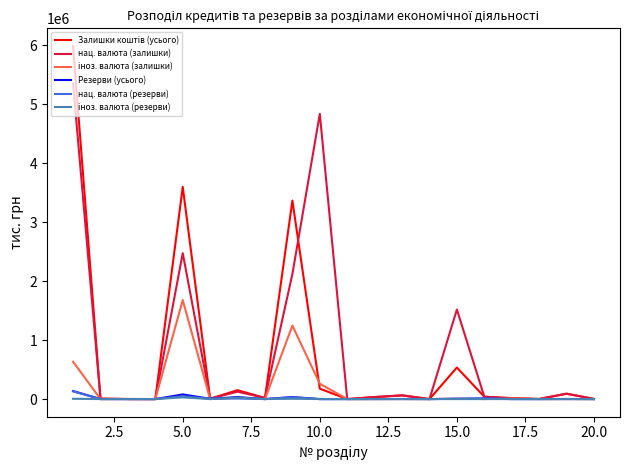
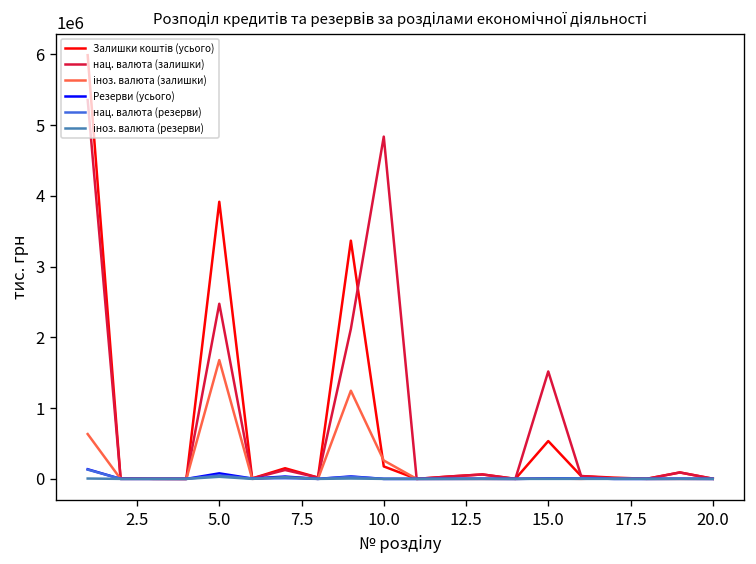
Залишки коштів (усього), 5.0: 3600000 -> 3900000
